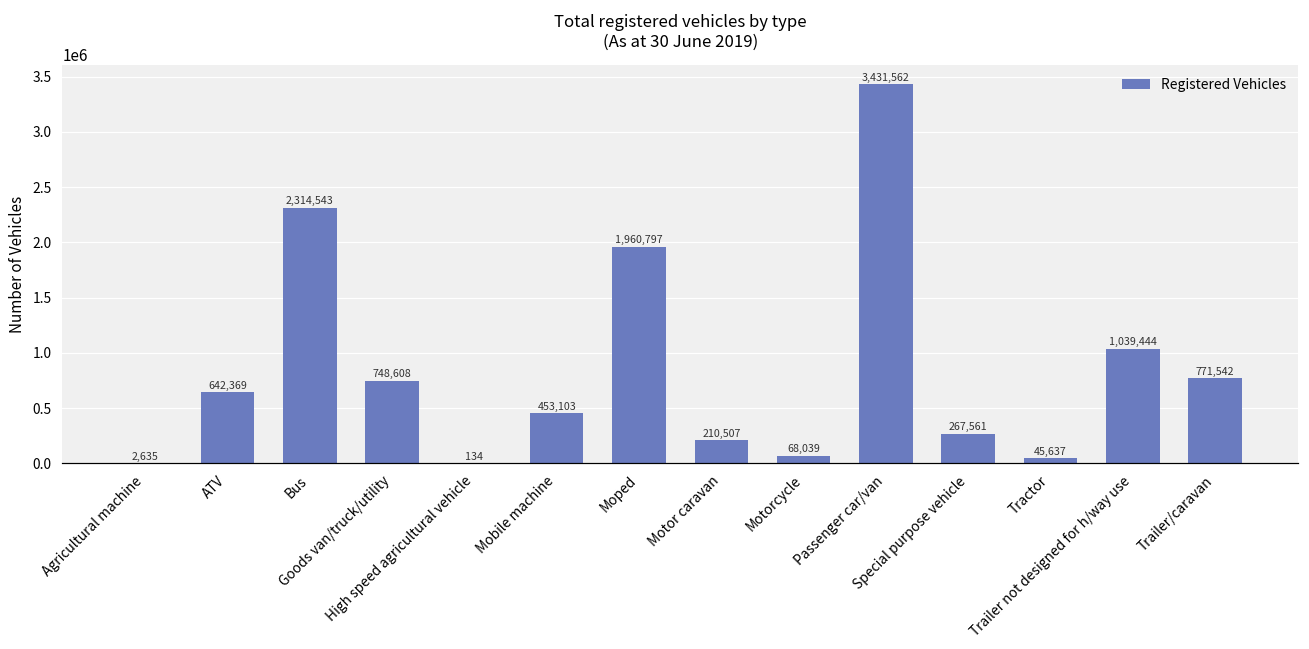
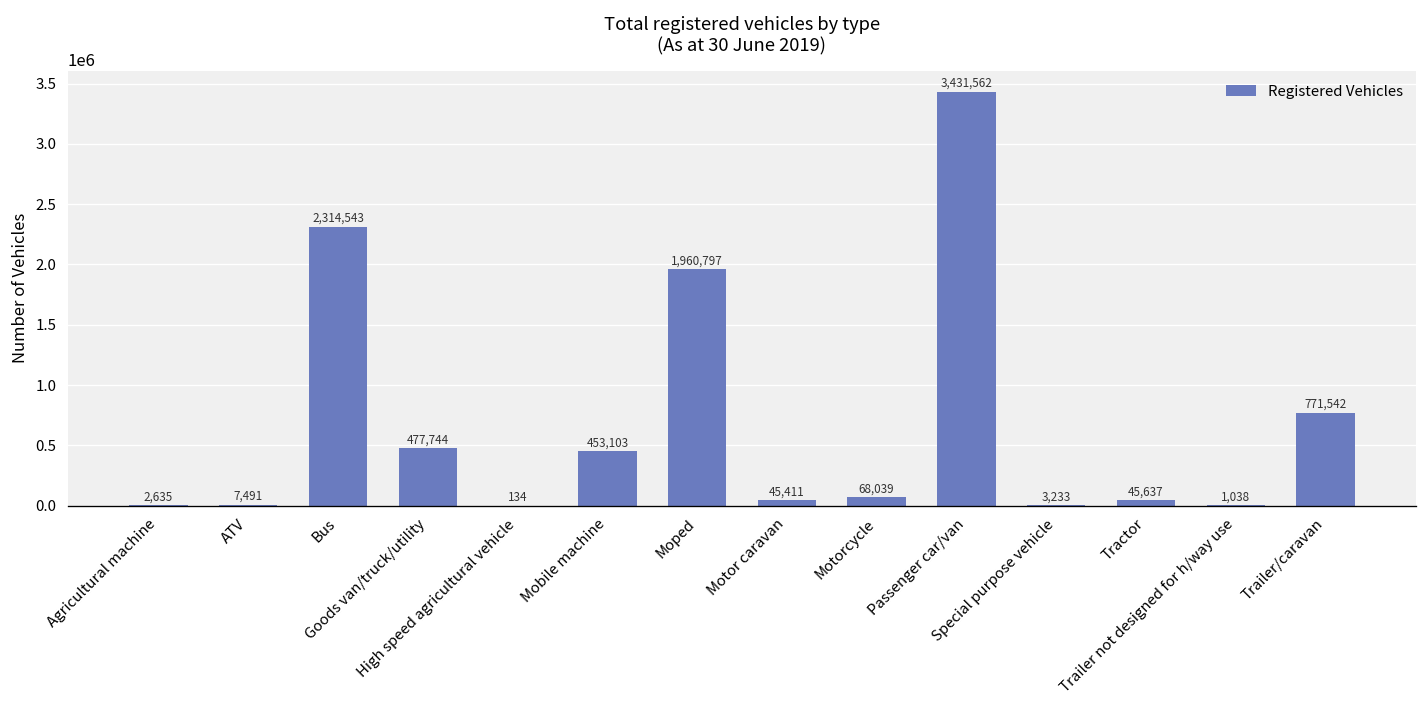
ATV: 642,369 -> 7,491
Goods van/truck/utility: 748,608 -> 477,744
Motor caravan: 210,507 -> 45,411
Special purpose vehicle: 267,561 -> 3,233
Trailer not designed for h/way use: 1,039,444 -> 1,038
